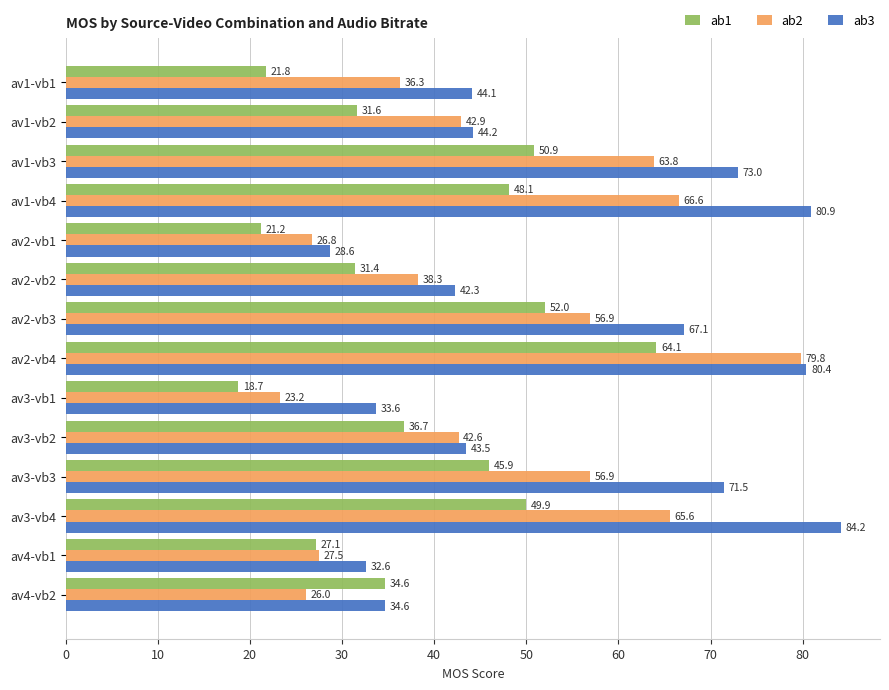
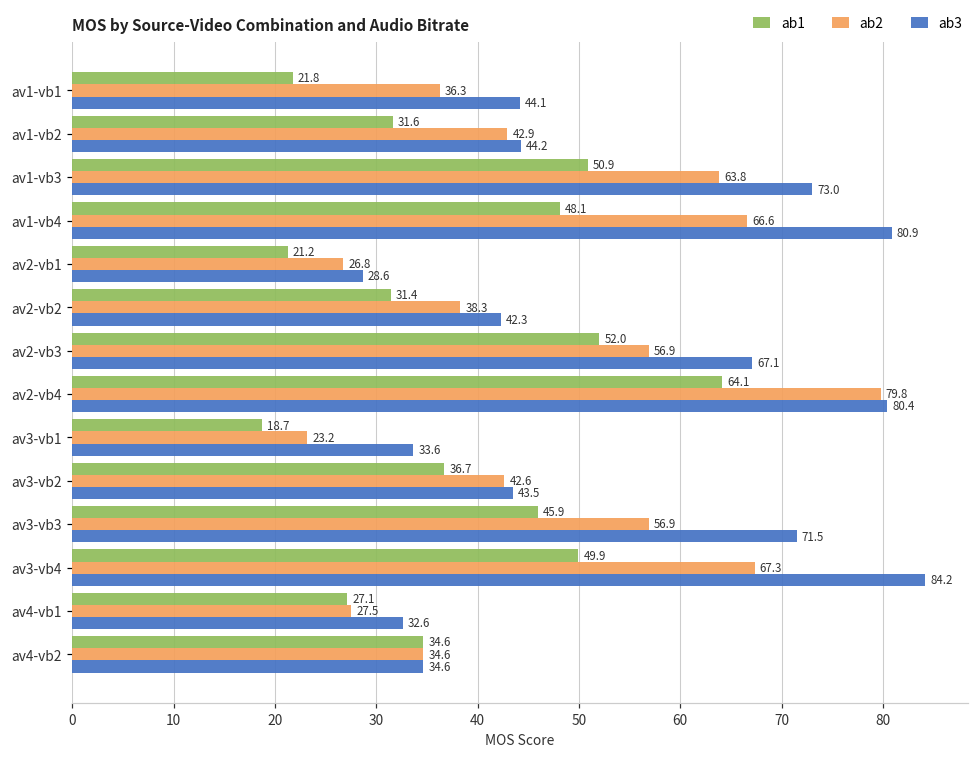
ab2, av3-vb4: 65.6 -> 67.3
ab2, av4-vb2: 26.0 -> 34.6
